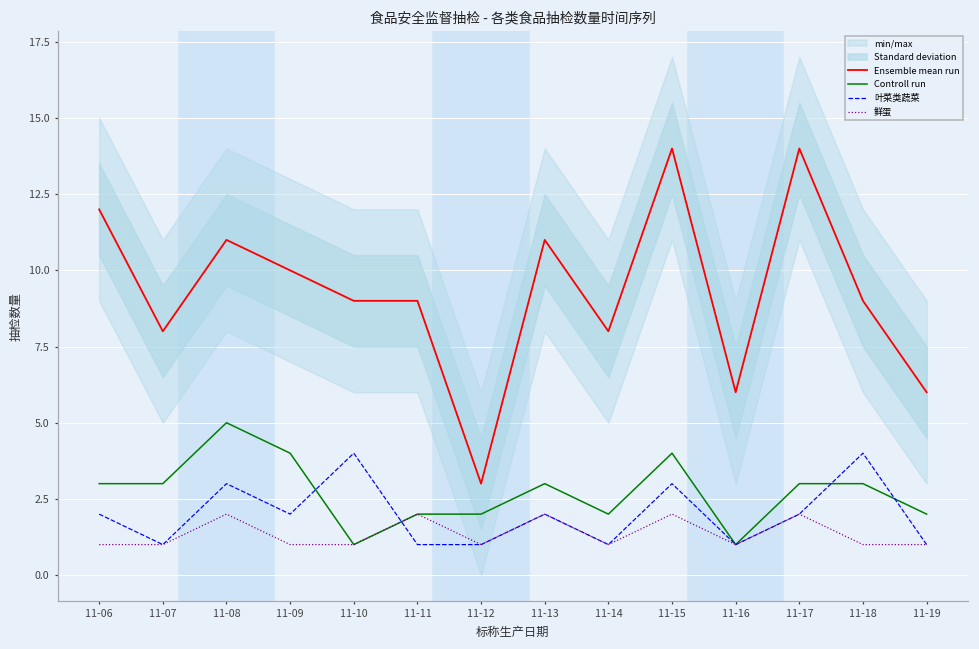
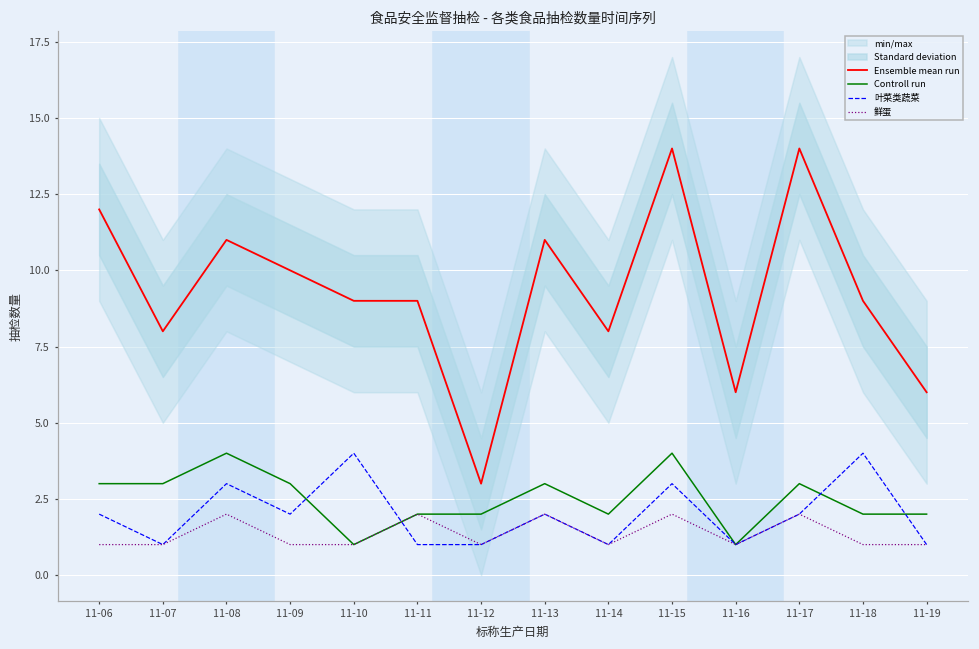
Controll run, 11-08: 5 -> 4
Controll run, 11-09: 4 -> 3
Controll run, 11-18: 3 -> 2
